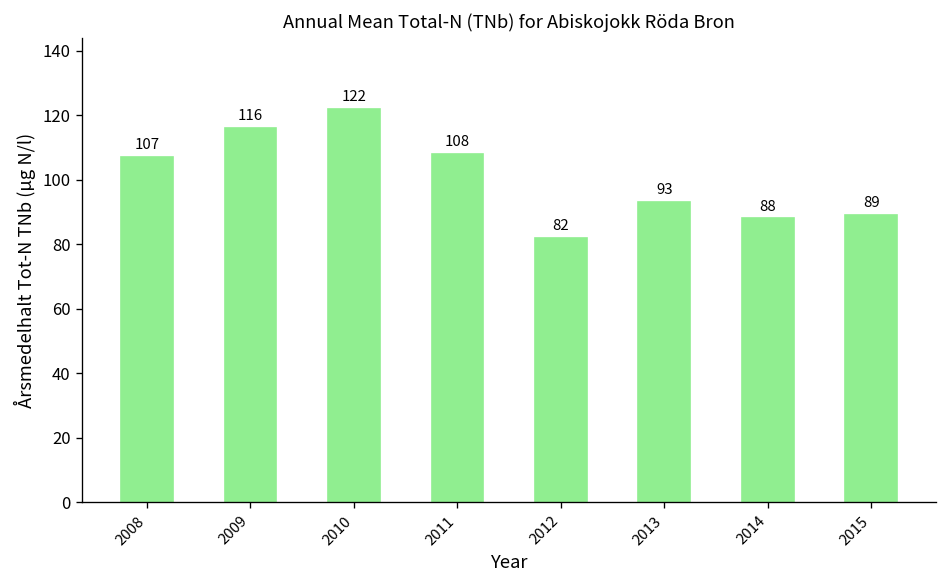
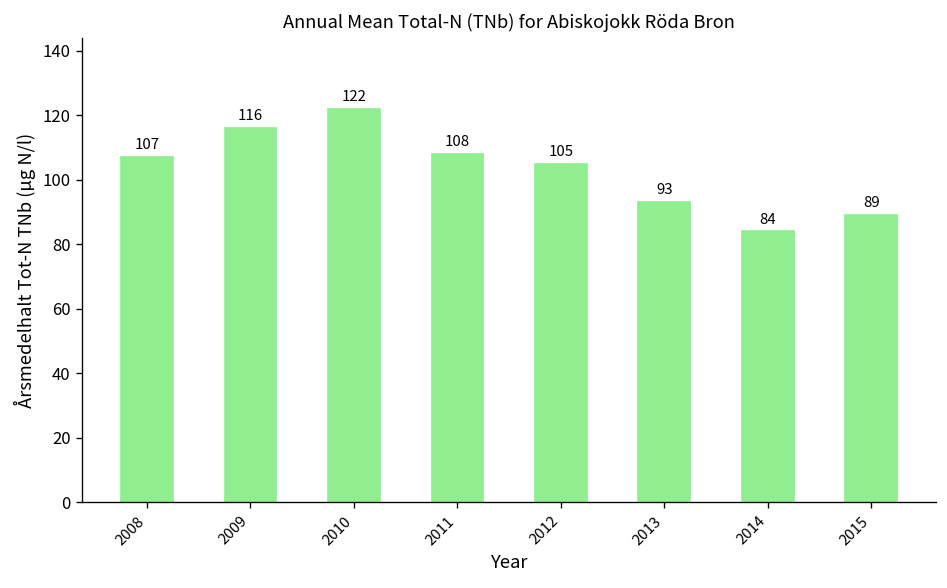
2012: 82 -> 105
2014: 88 -> 84
